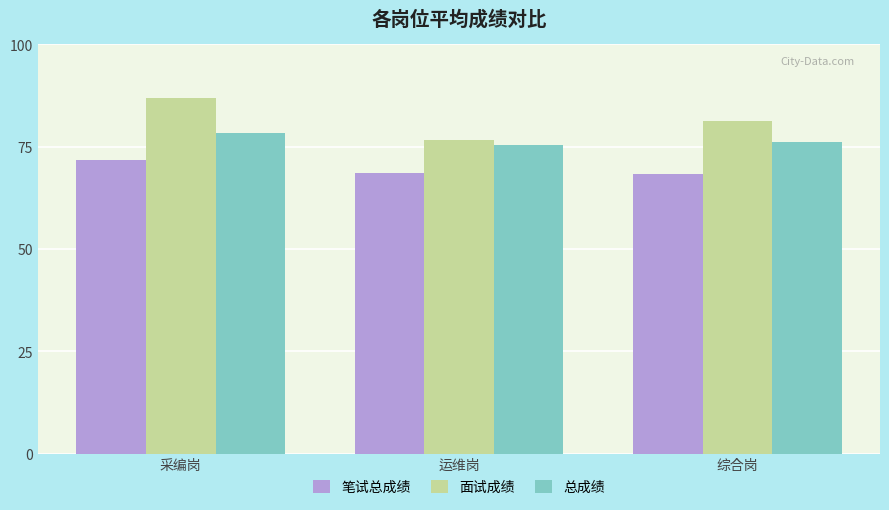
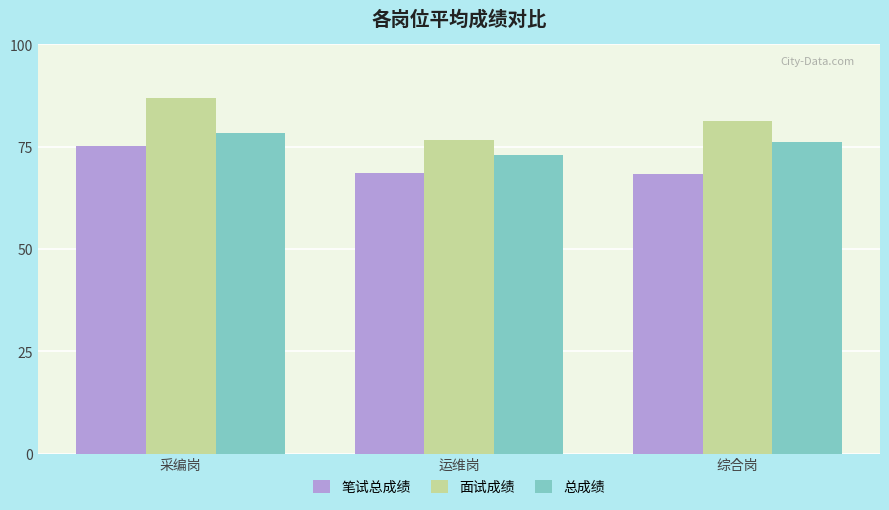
笔试总成绩, 采编岗: 72 -> 75
总成绩, 运维岗: 76 -> 73
